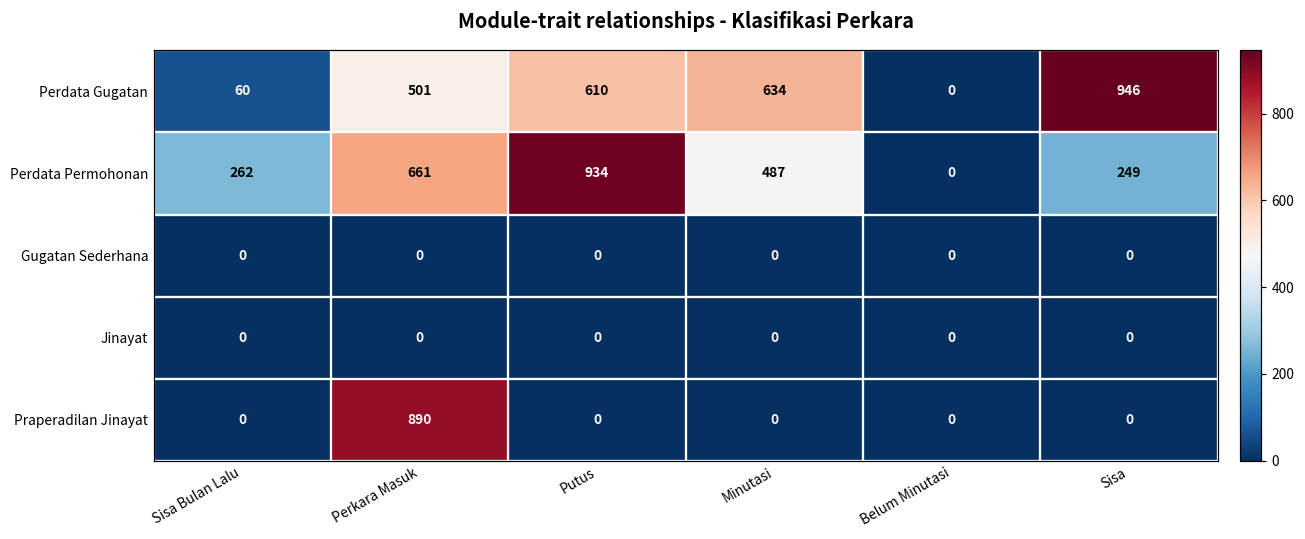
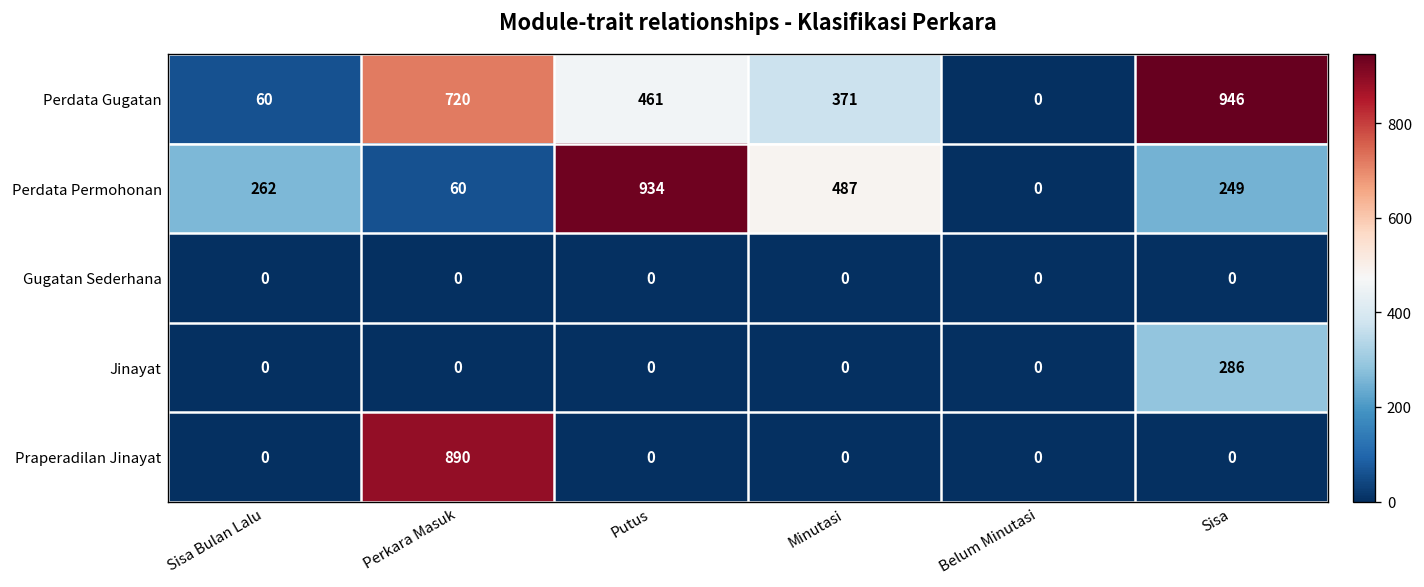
Perdata Gugatan, Perkara Masuk: 501 -> 720
Perdata Gugatan, Putus: 610 -> 461
Perdata Gugatan, Minutasi: 634 -> 371
Perdata Permohonan, Perkara Masuk: 661 -> 60
Jinayat, Sisa: 0 -> 286
